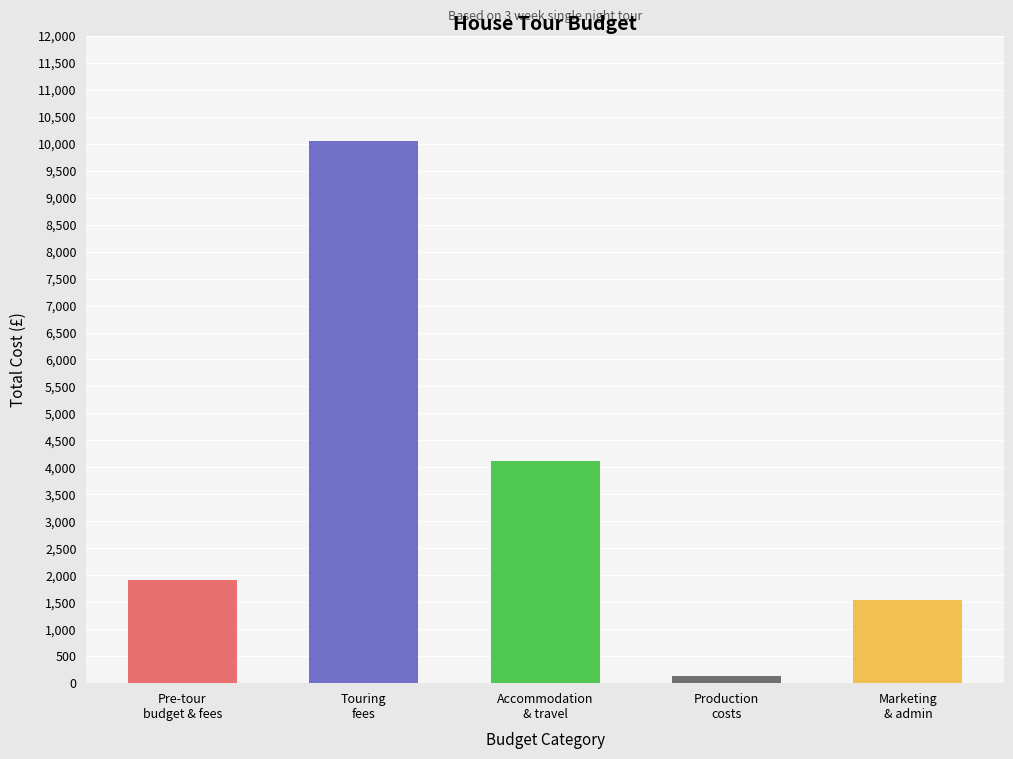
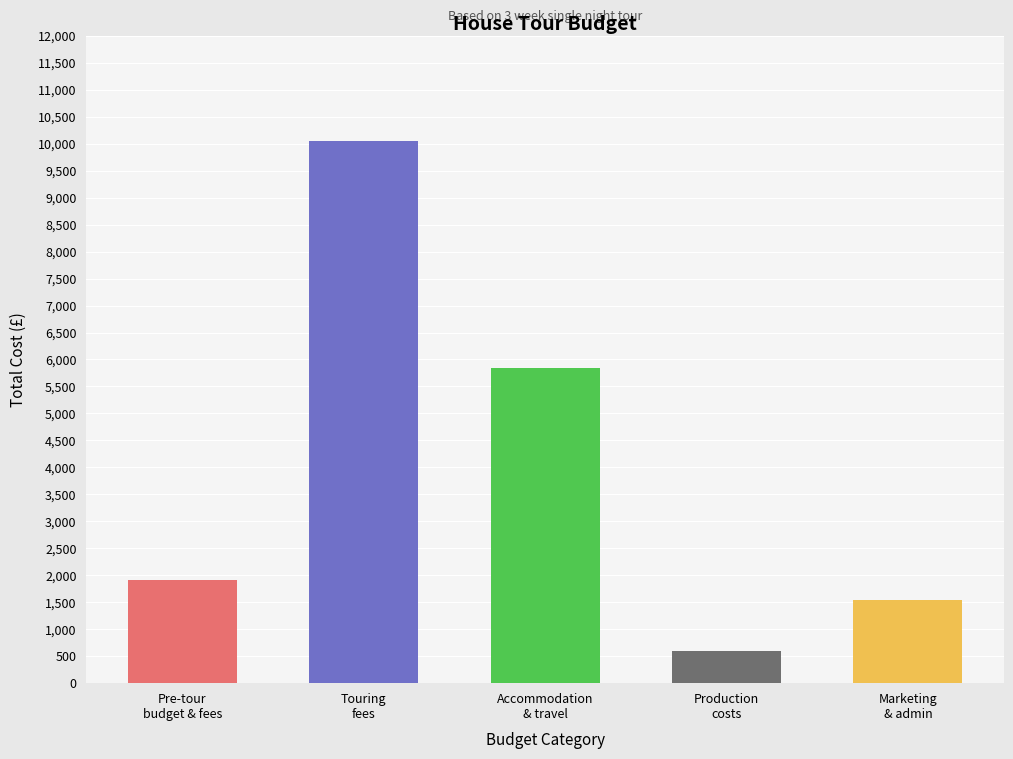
Accommodation & travel: 4,100 -> 5,900
Production costs: 100 -> 600
